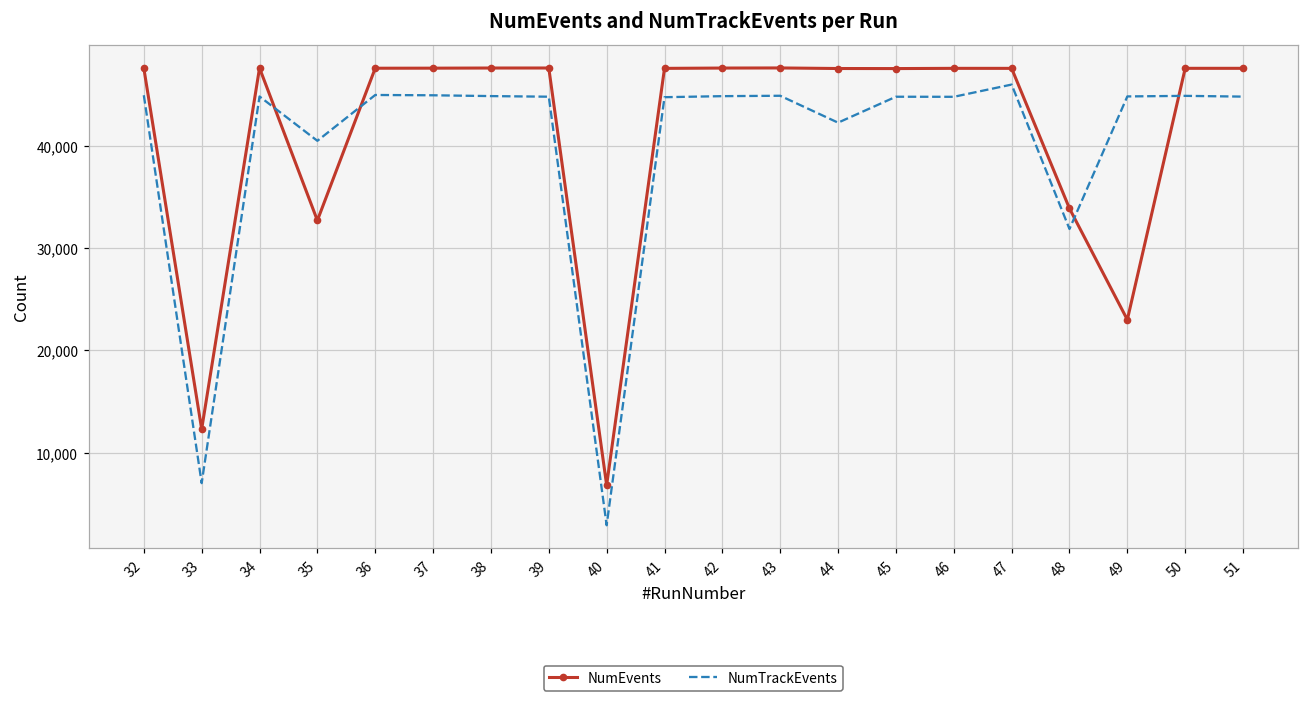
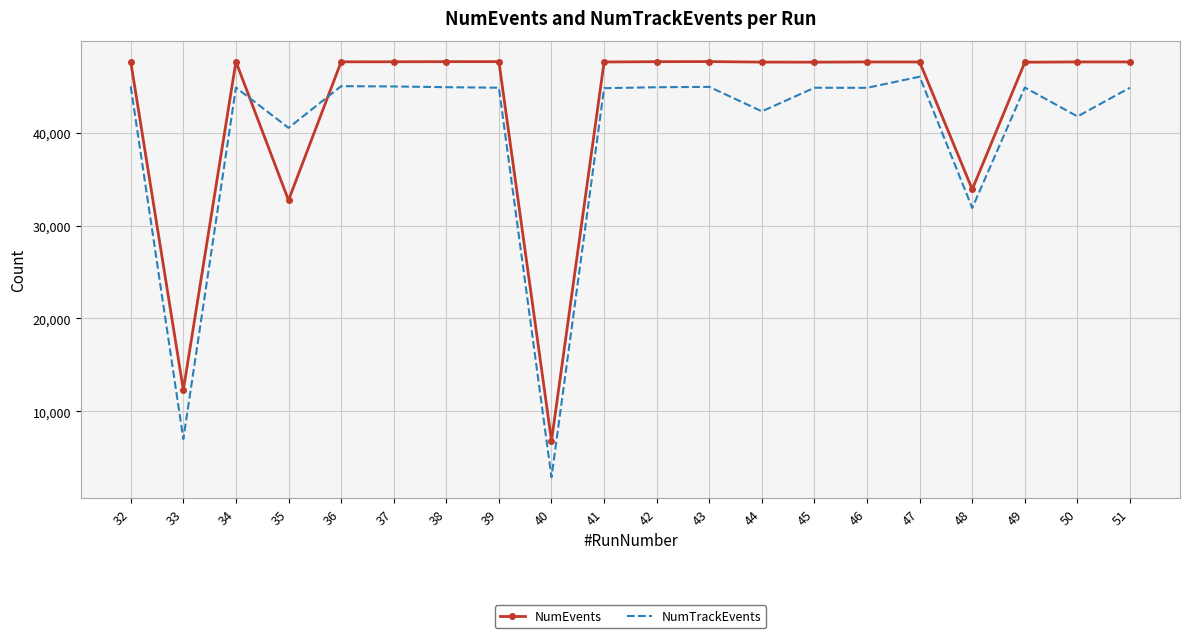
NumEvents, 49: 23,000 -> 48,000
NumTrackEvents, 50: 45,000 -> 42,000
